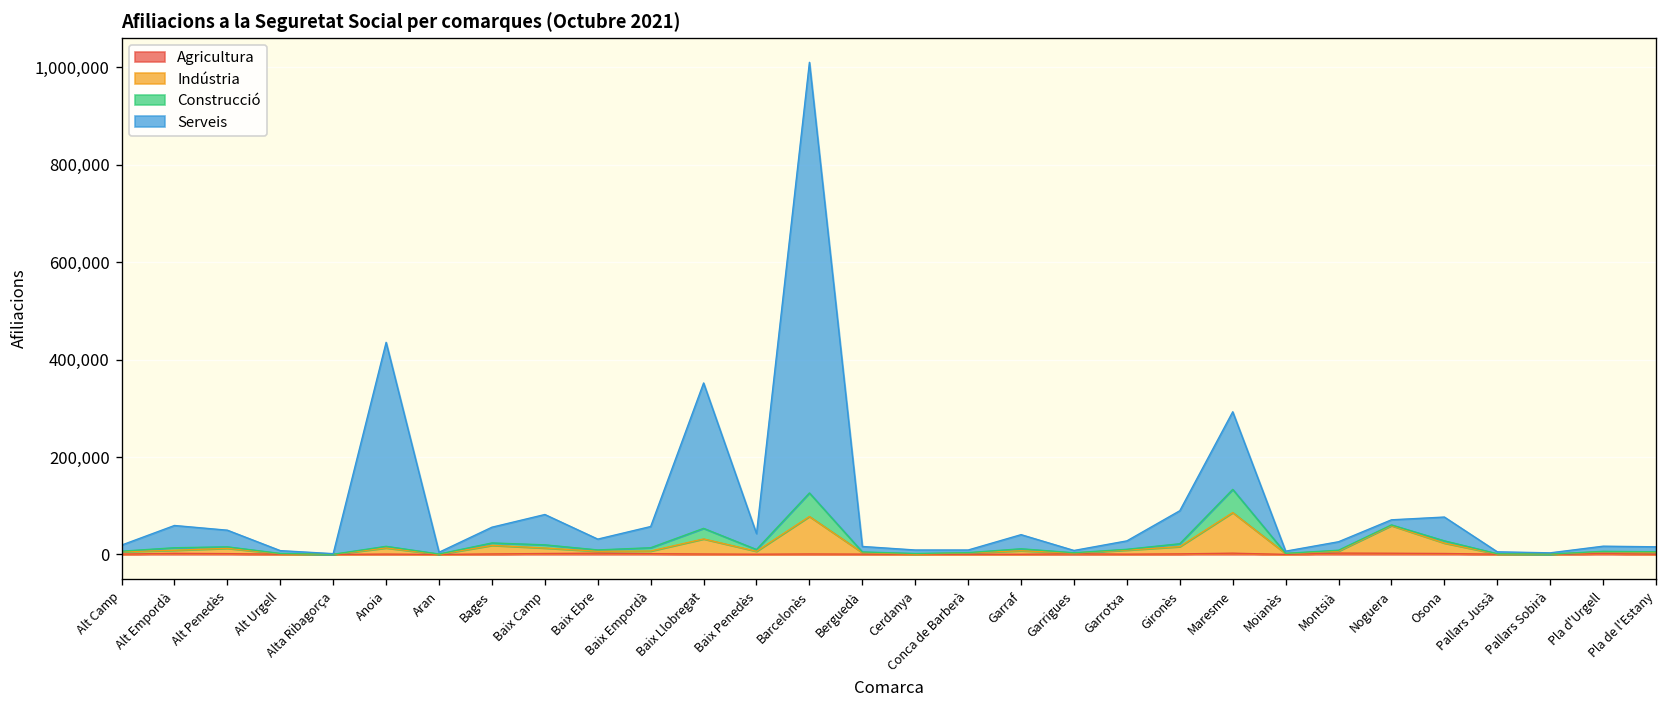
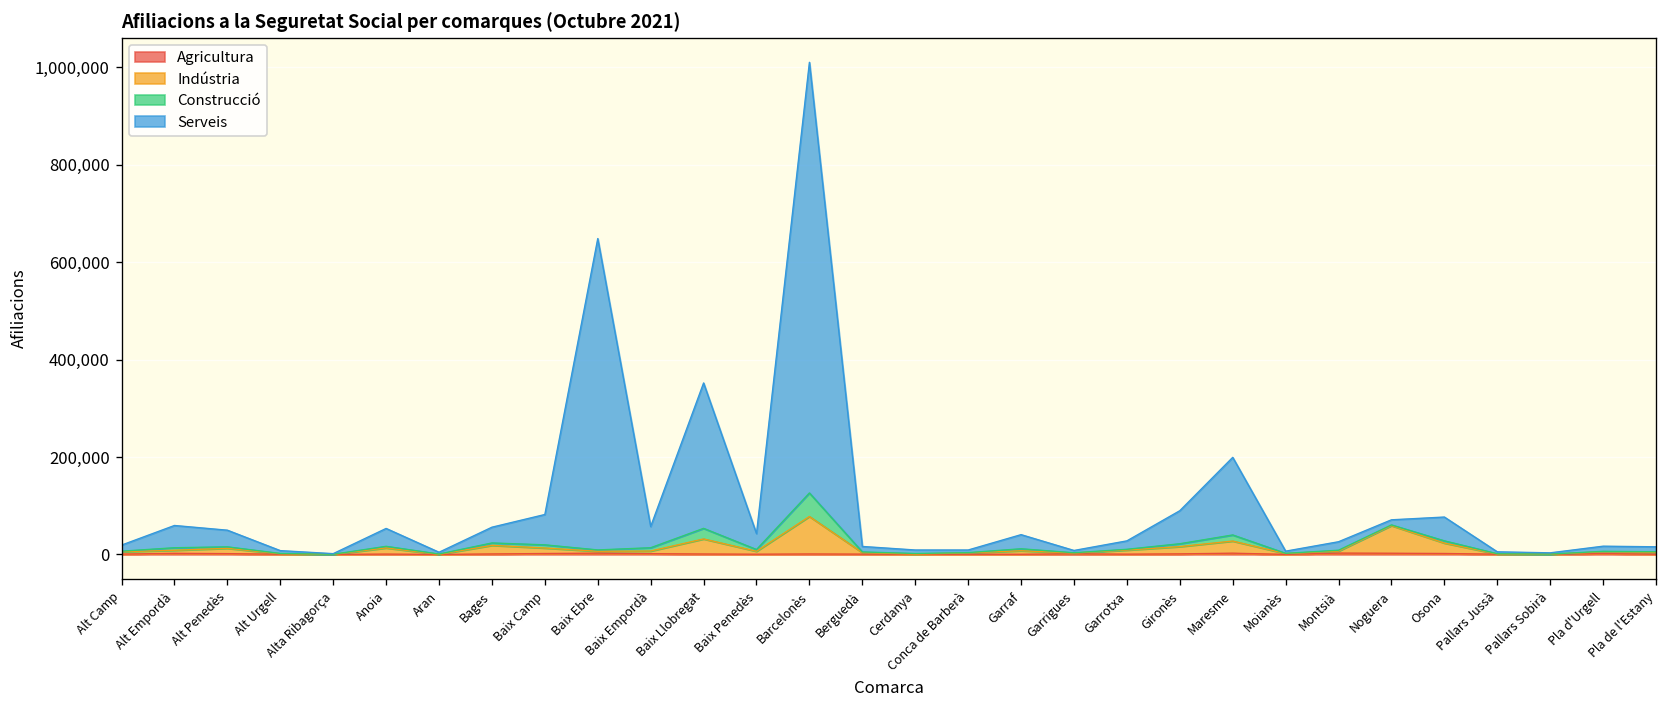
Serveis, Anoia: 420,000 -> 40,000
Serveis, Baix Ebre: 20,000 -> 640,000
Indústria, Maresme: 80,000 -> 20,000
Construcció, Maresme: 50,000 -> 10,000
